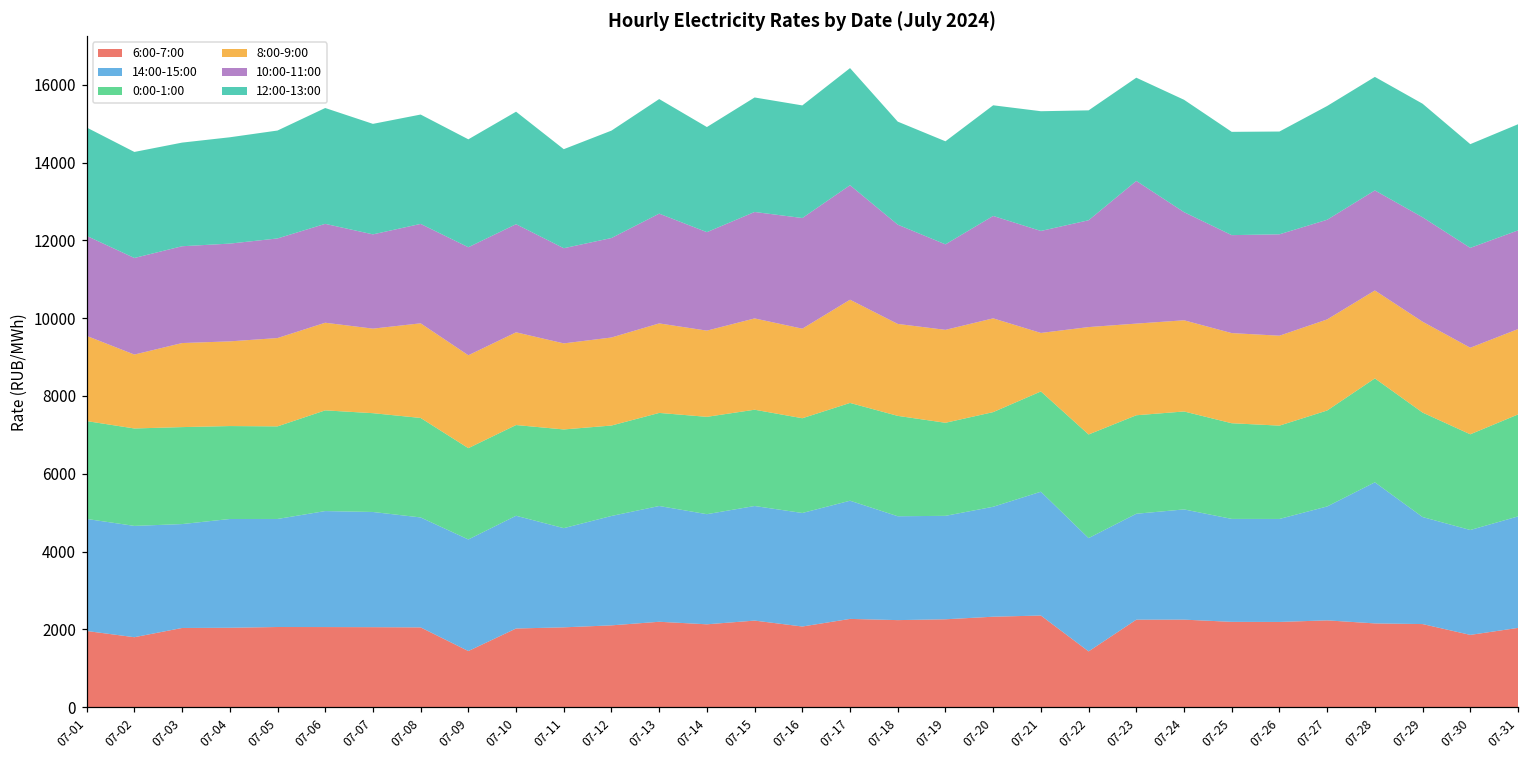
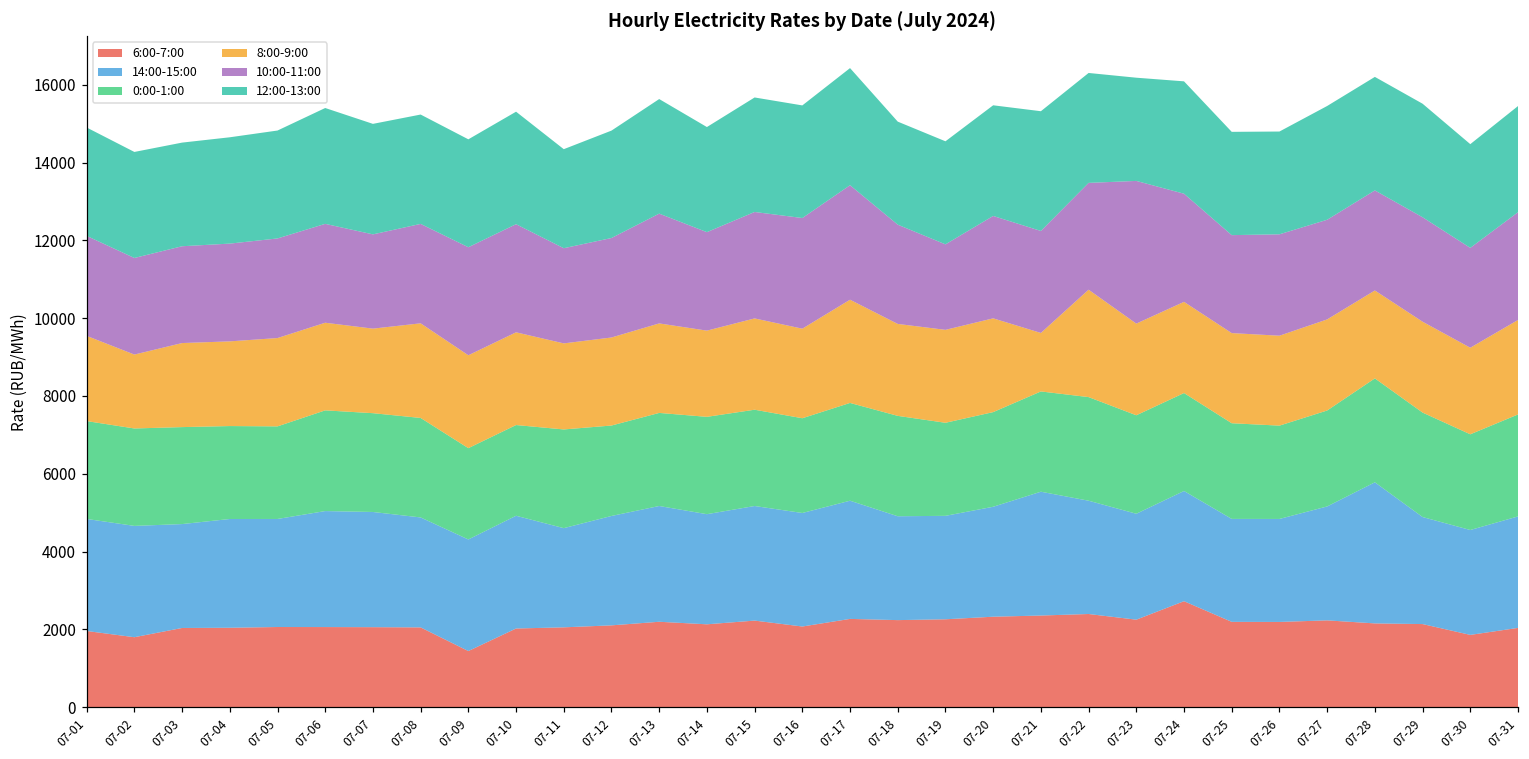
6:00-7:00, 07-22: 1400 -> 2400
6:00-7:00, 07-24: 2300 -> 2700
8:00-9:00, 07-31: 2200 -> 2400
10:00-11:00, 07-31: 2500 -> 2800
